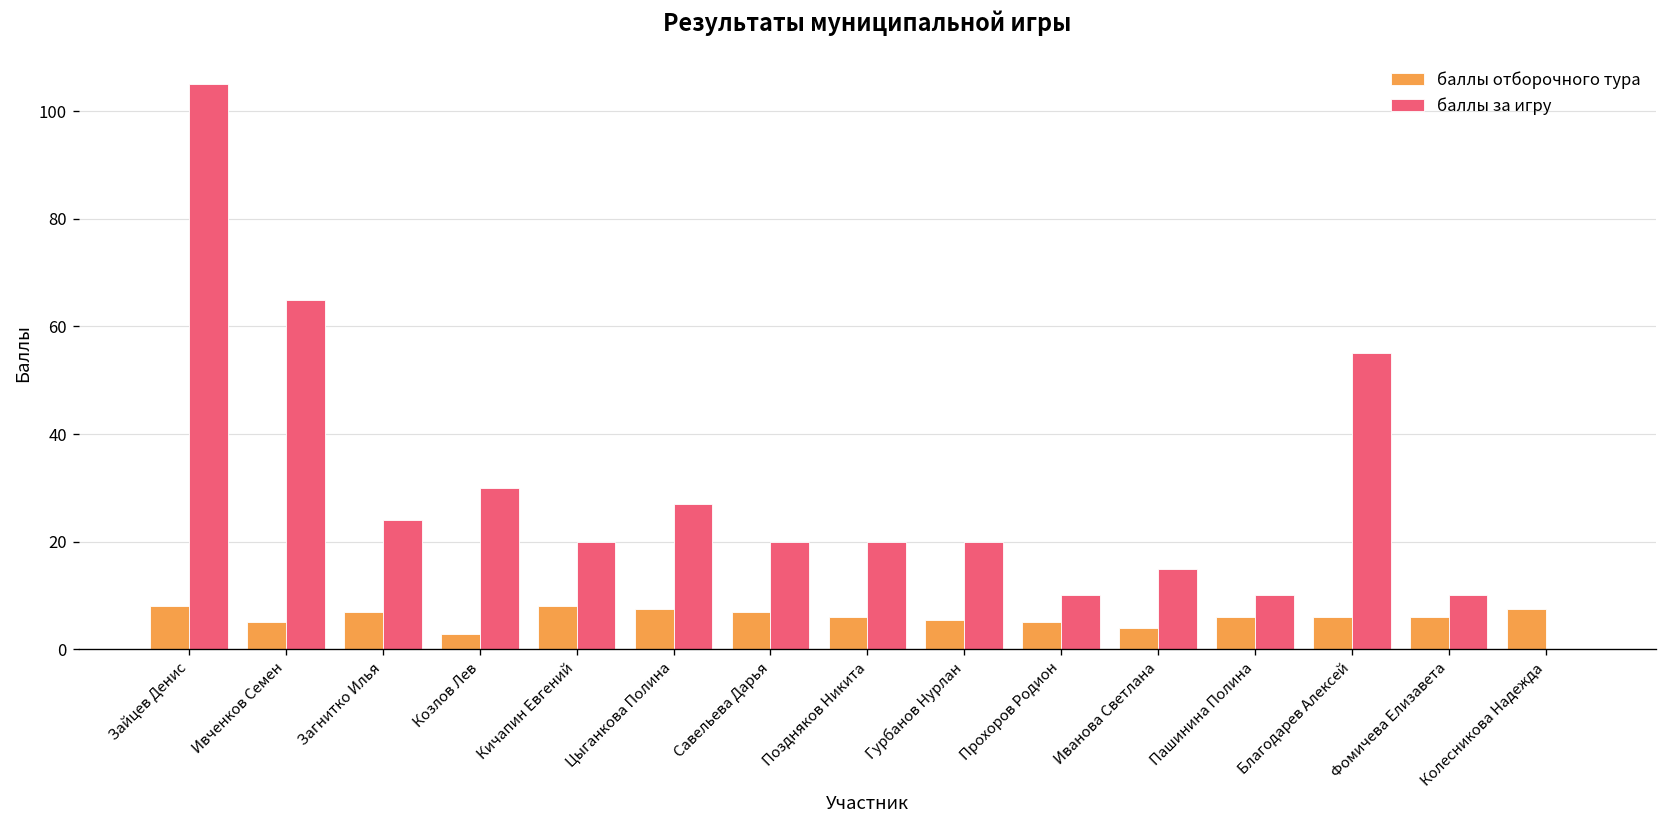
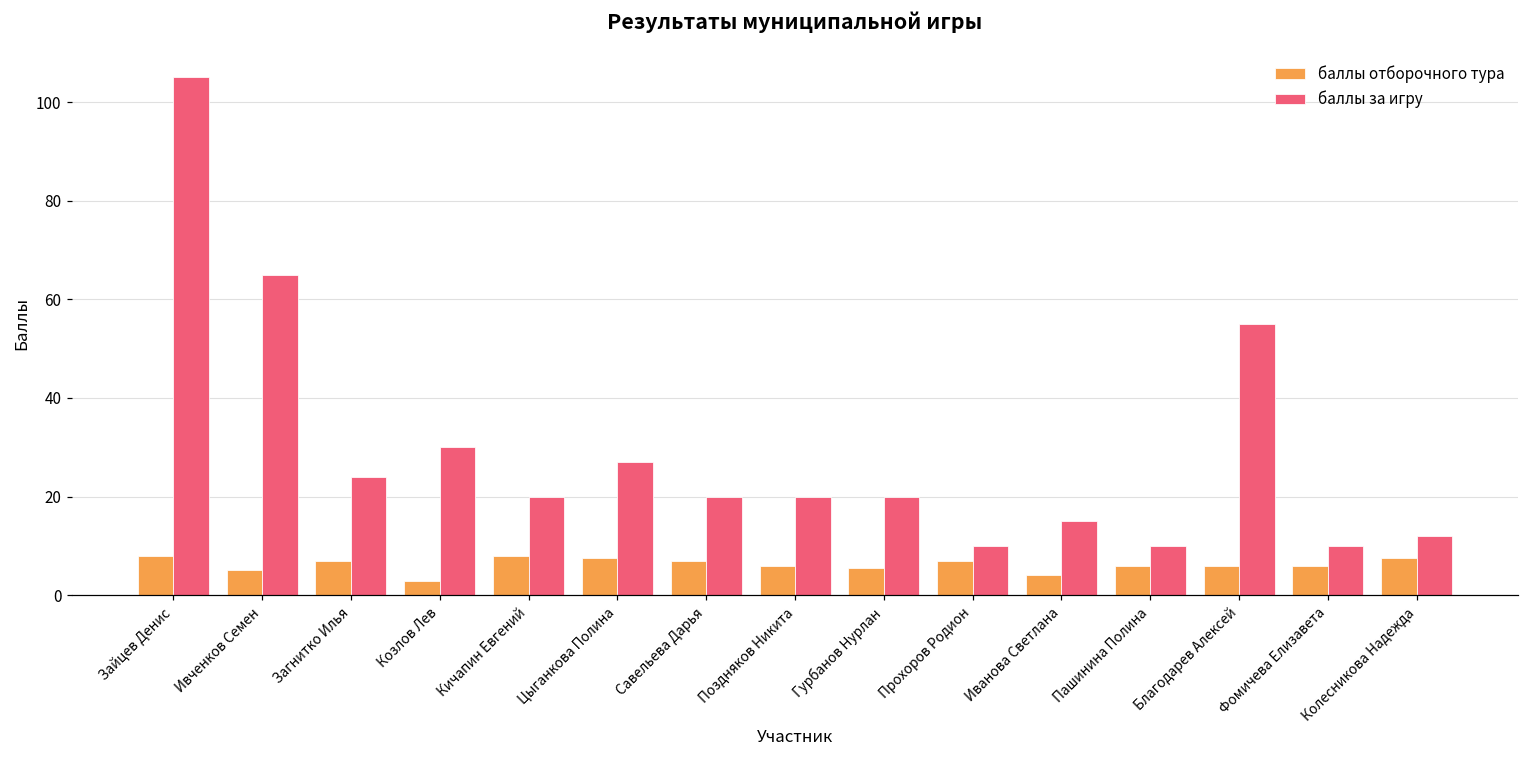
баллы отборочного тура, Прохоров Родион: 5 -> 7
баллы за игру, Колесникова Надежда: 0 -> 12
